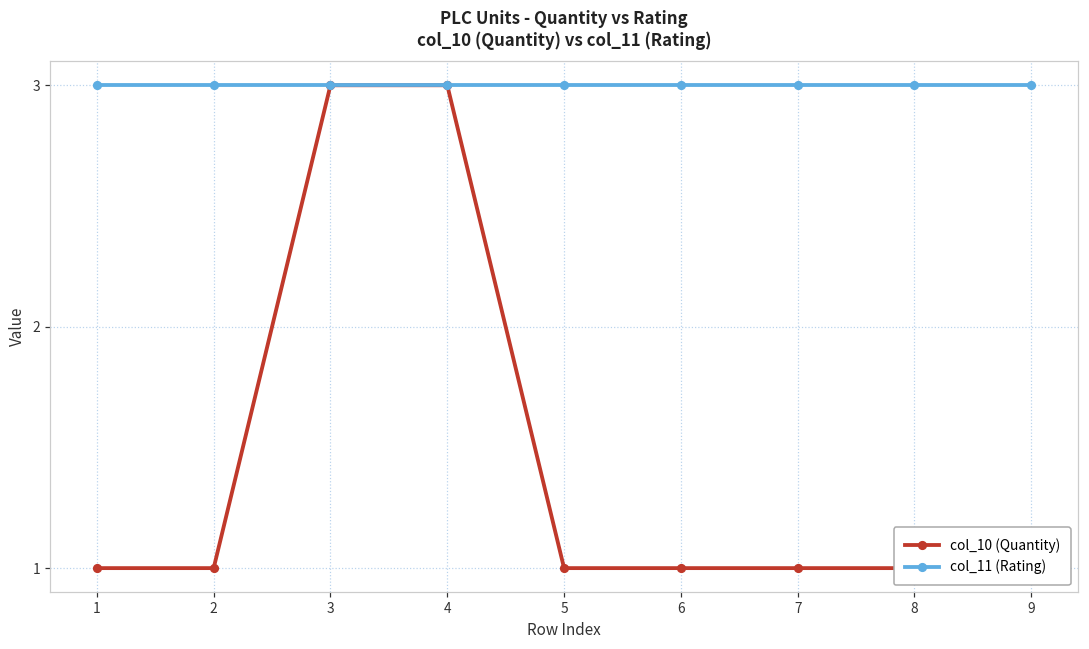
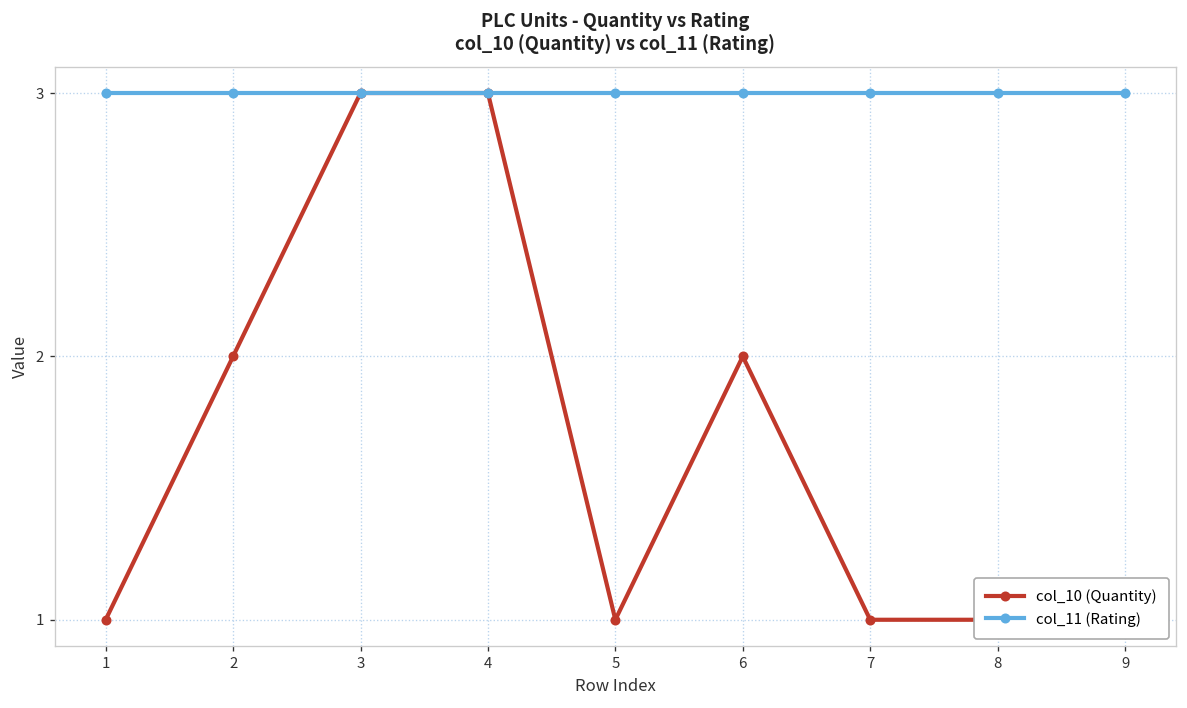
col_10 (Quantity), 2: 1 -> 2
col_10 (Quantity), 6: 1 -> 2
